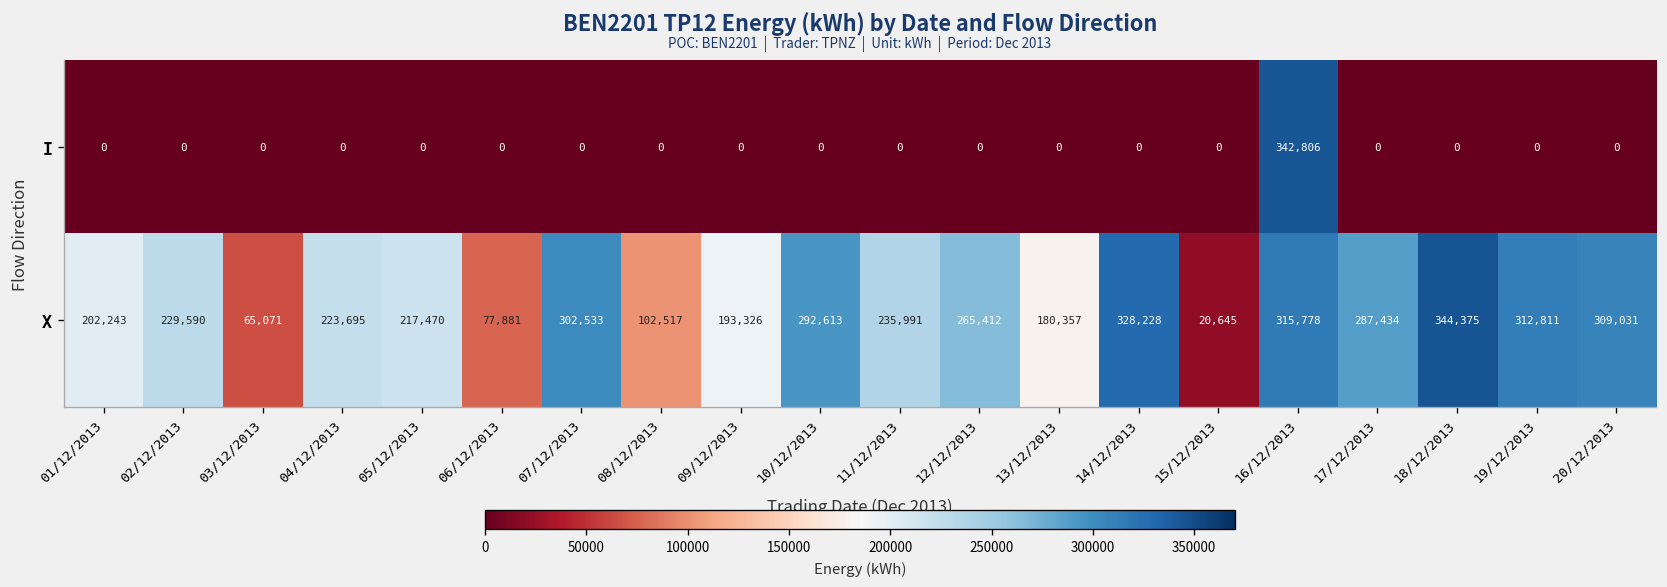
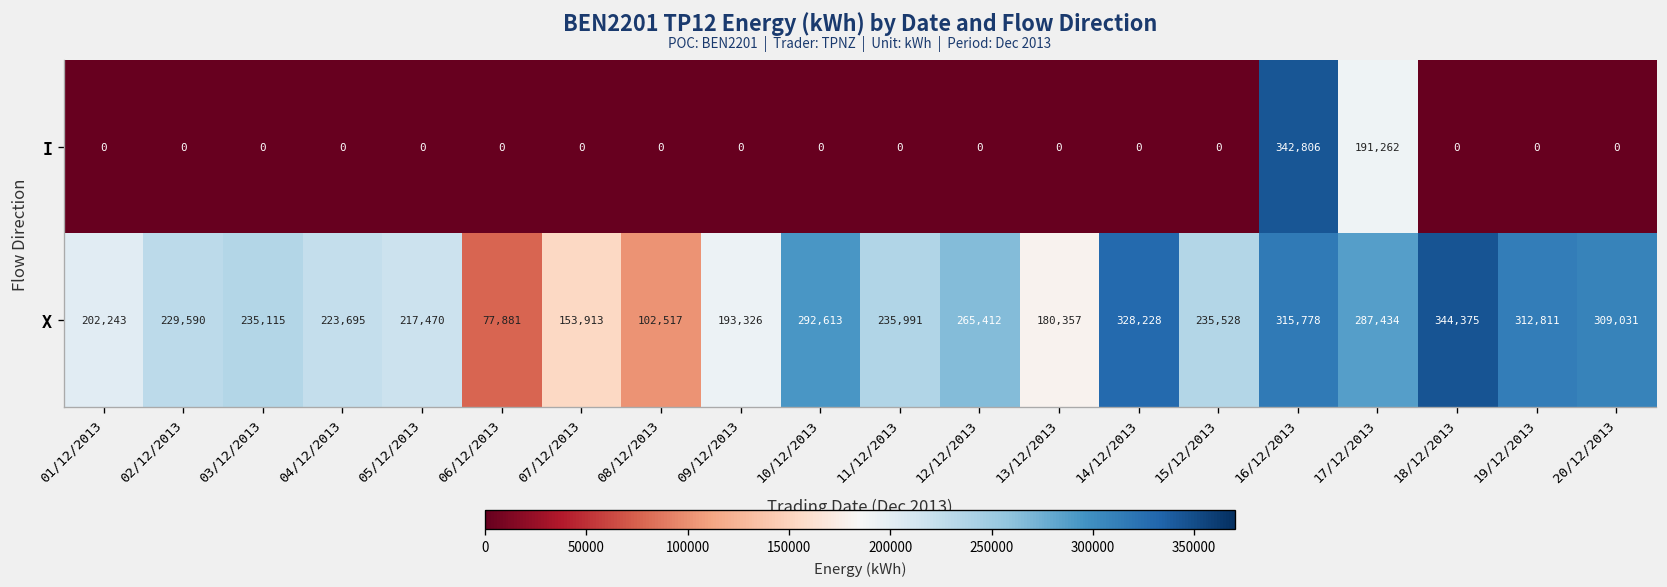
I, 17/12/2013: 0 -> 191,262
X, 03/12/2013: 65,071 -> 235,115
X, 07/12/2013: 302,533 -> 153,913
X, 15/12/2013: 20,645 -> 235,528
